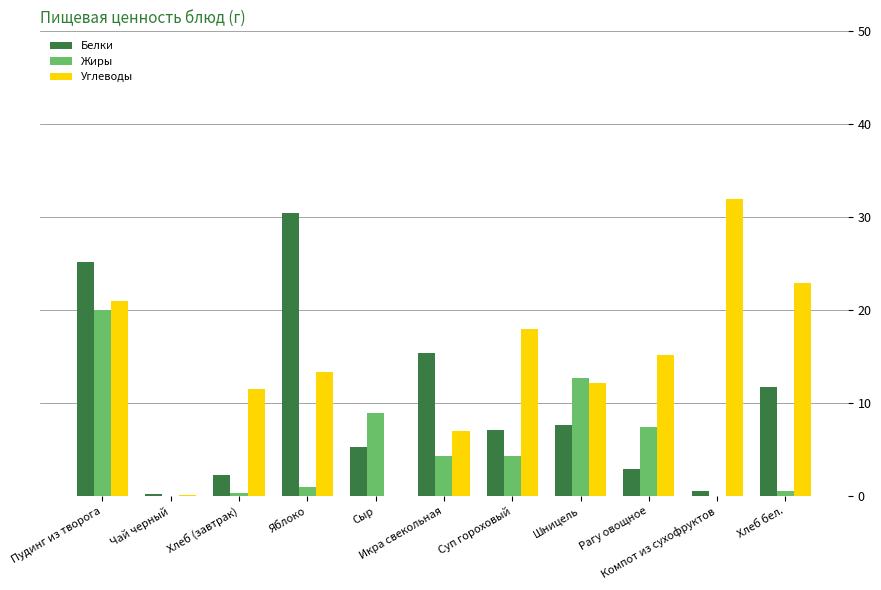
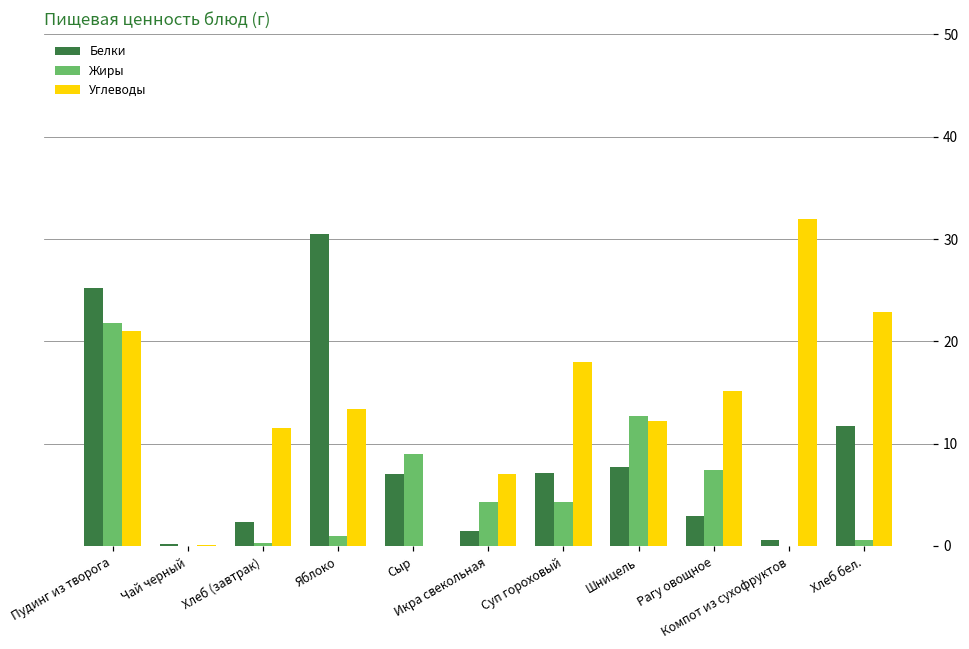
Жиры, Пудинг из творога: 20 -> 22
Белки, Сыр: 5 -> 7
Белки, Икра свекольная: 15 -> 1
